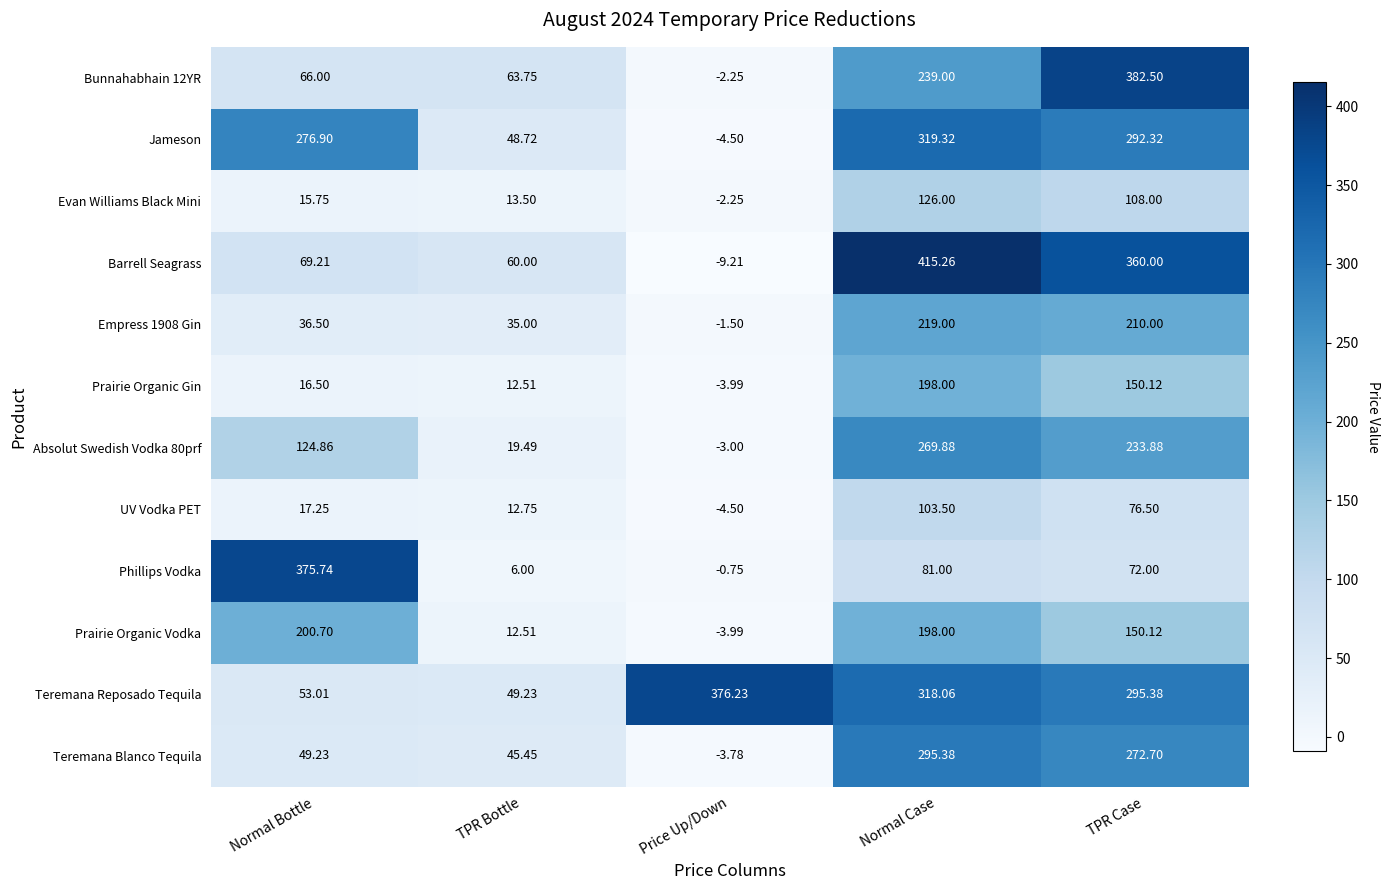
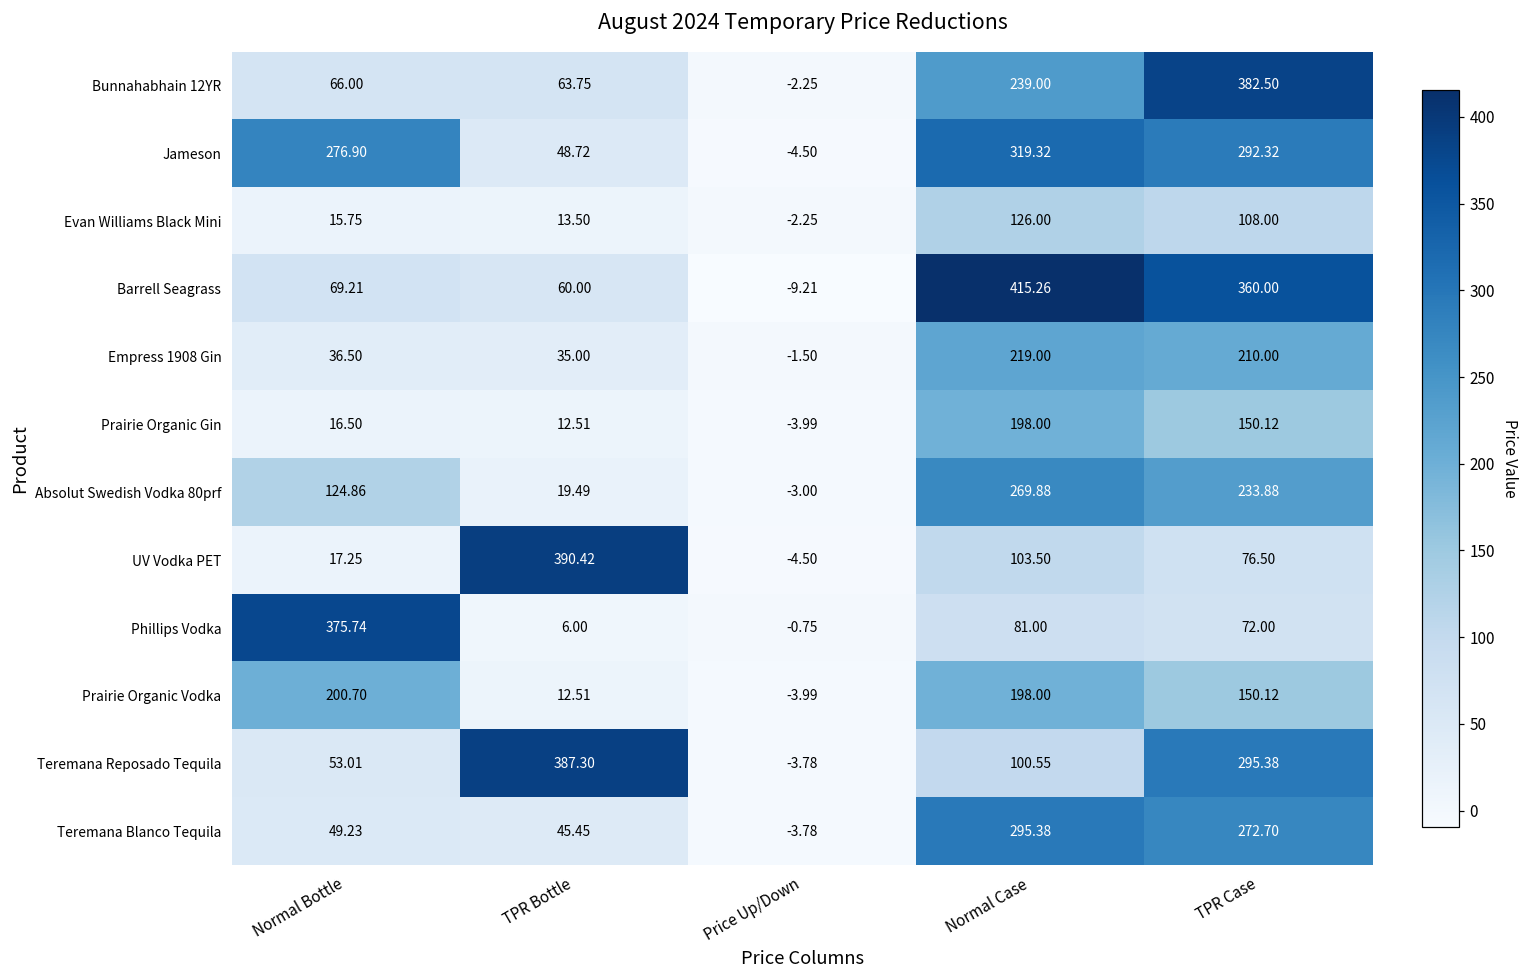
UV Vodka PET, TPR Bottle: 12.75 -> 390.42
Teremana Reposado Tequila, TPR Bottle: 49.23 -> 387.30
Teremana Reposado Tequila, Price Up/Down: 376.23 -> -3.78
Teremana Reposado Tequila, Normal Case: 318.06 -> 100.55
